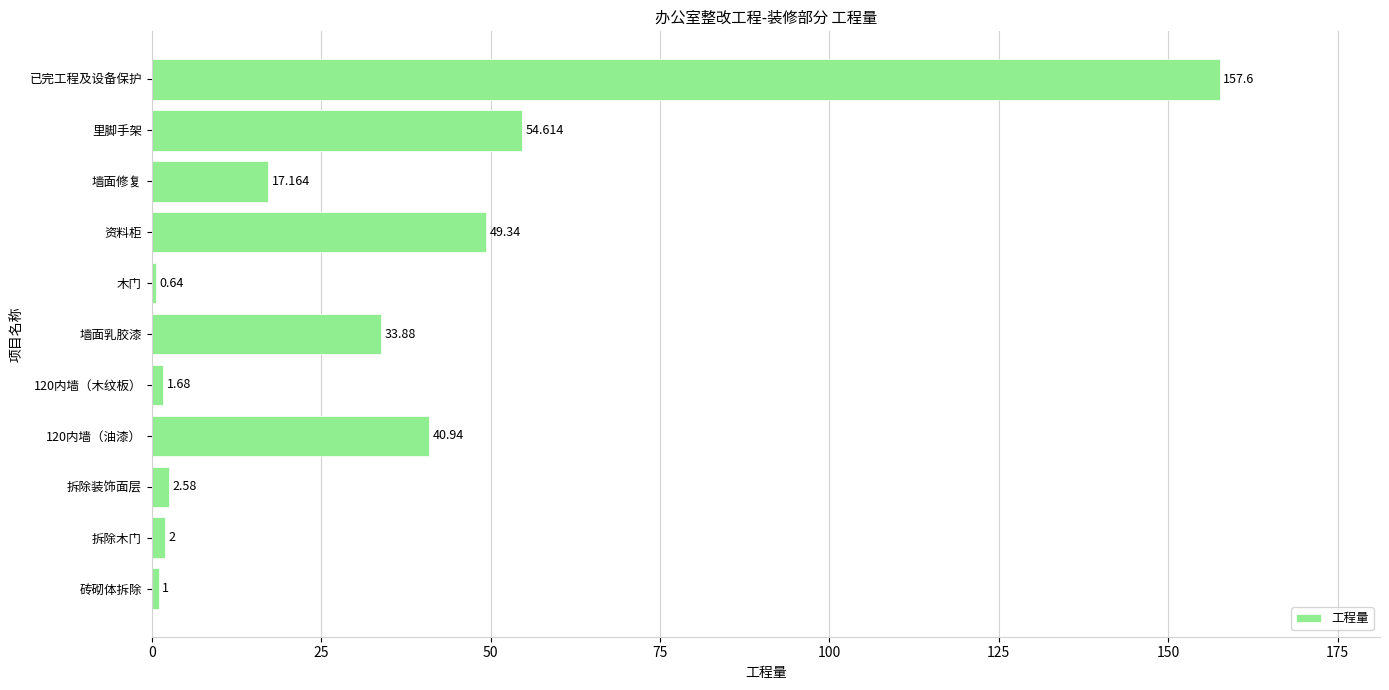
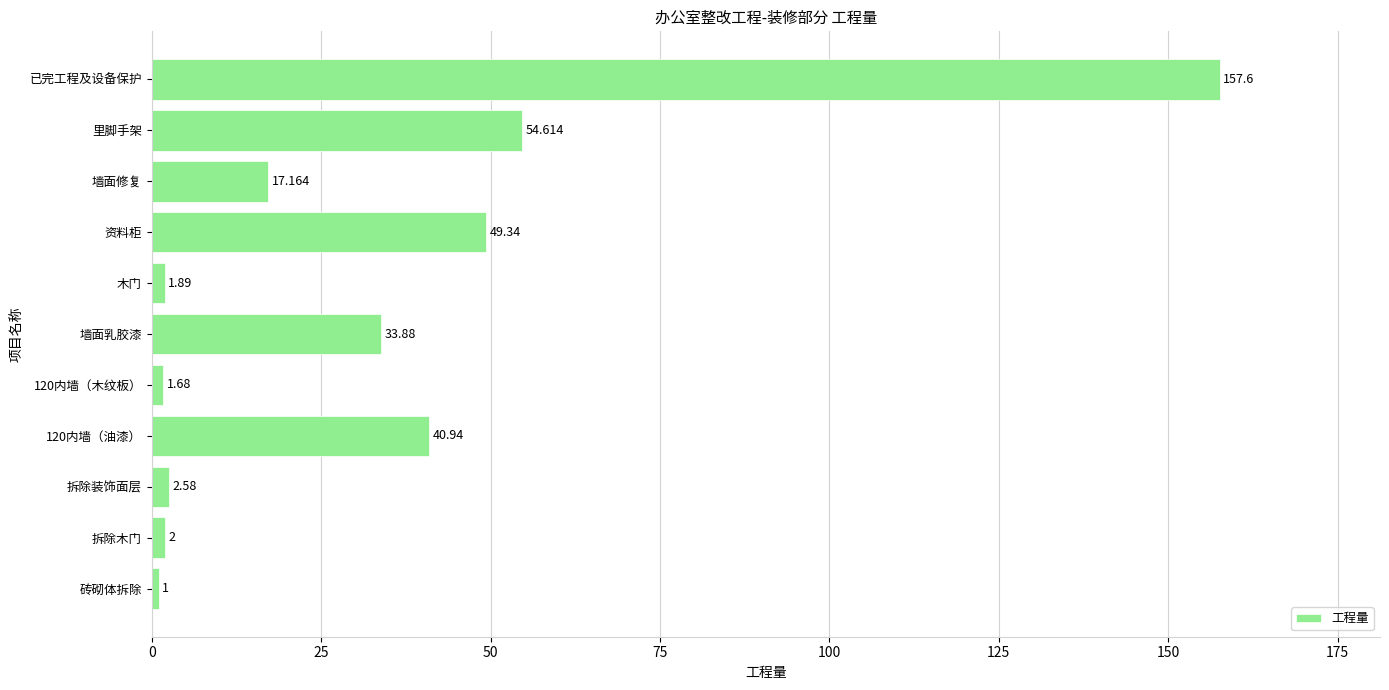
木门: 0.64 -> 1.89
